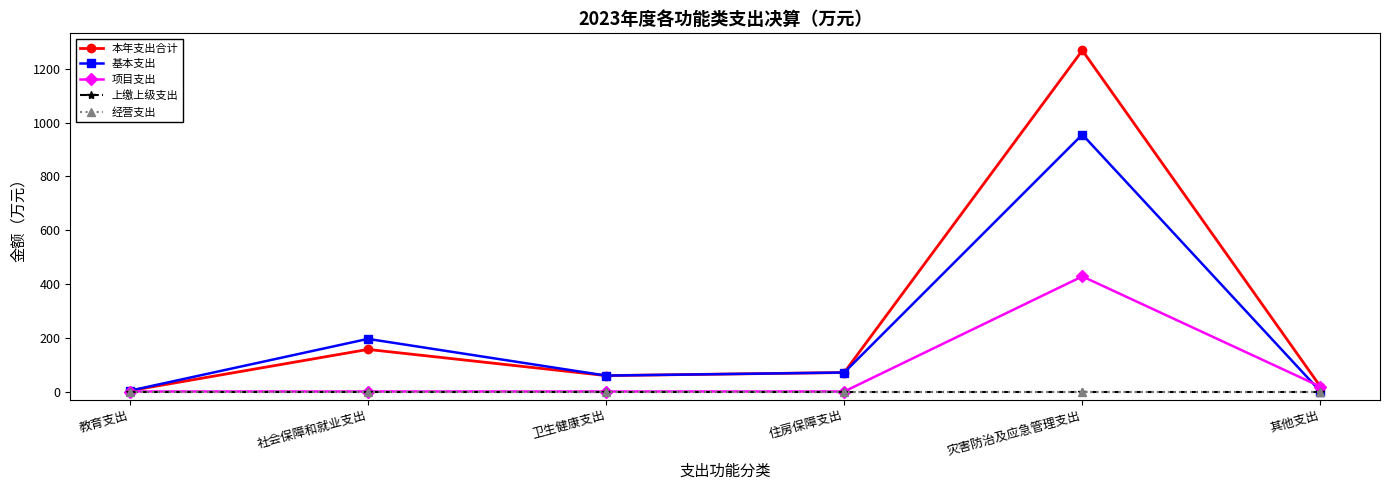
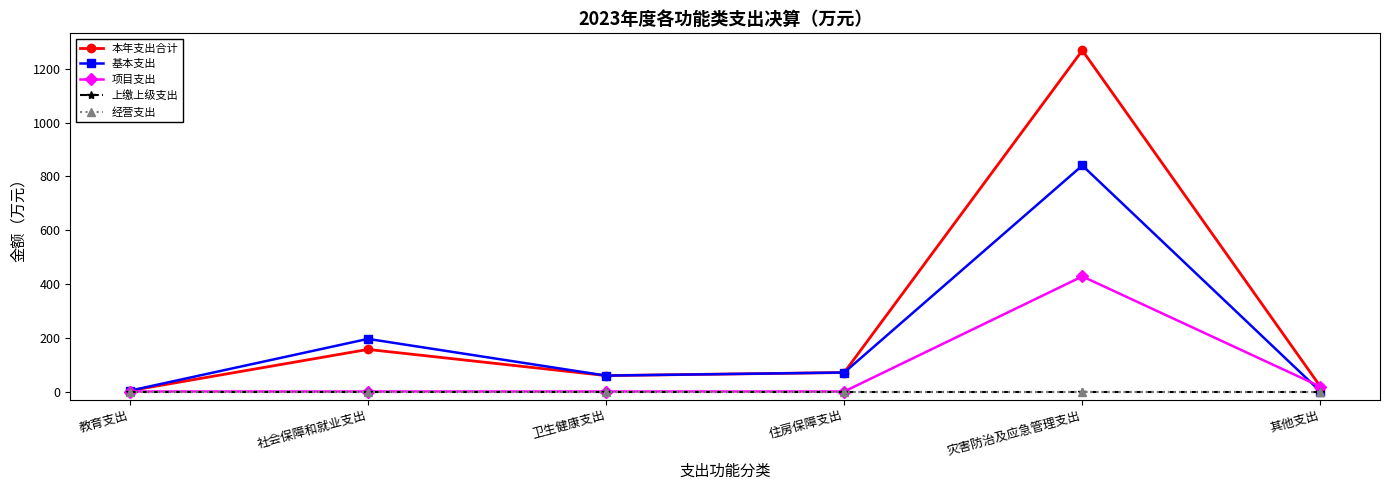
基本支出, 灾害防治及应急管理支出: 960 -> 840
